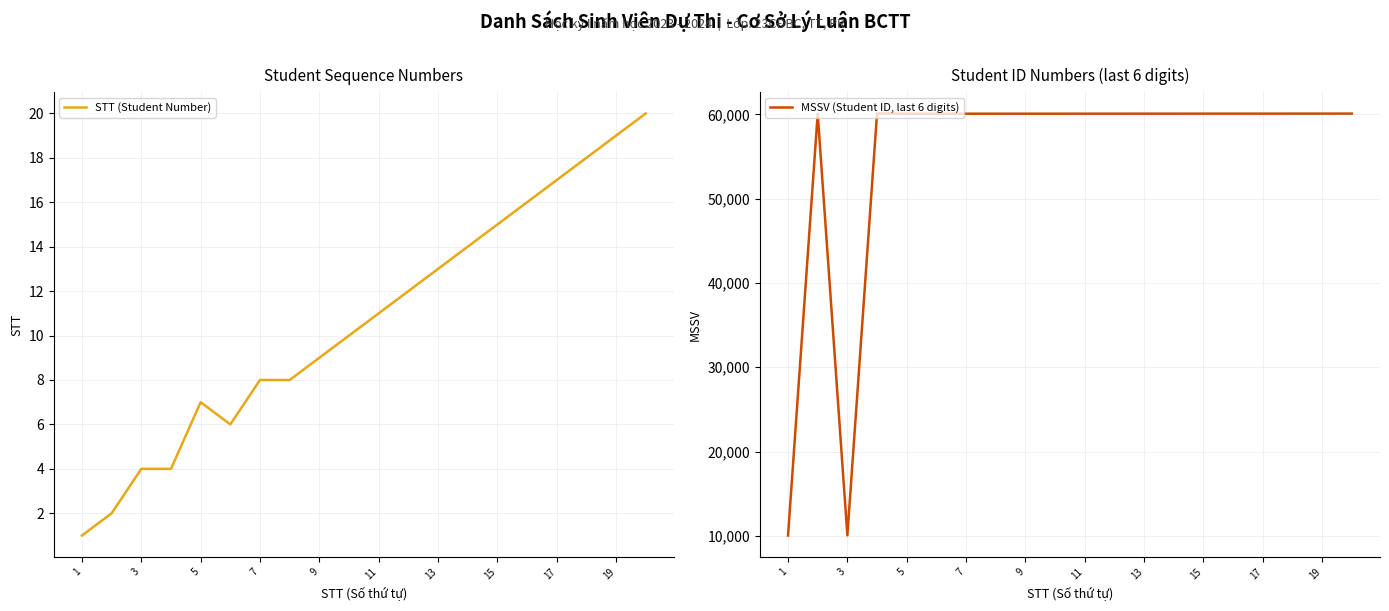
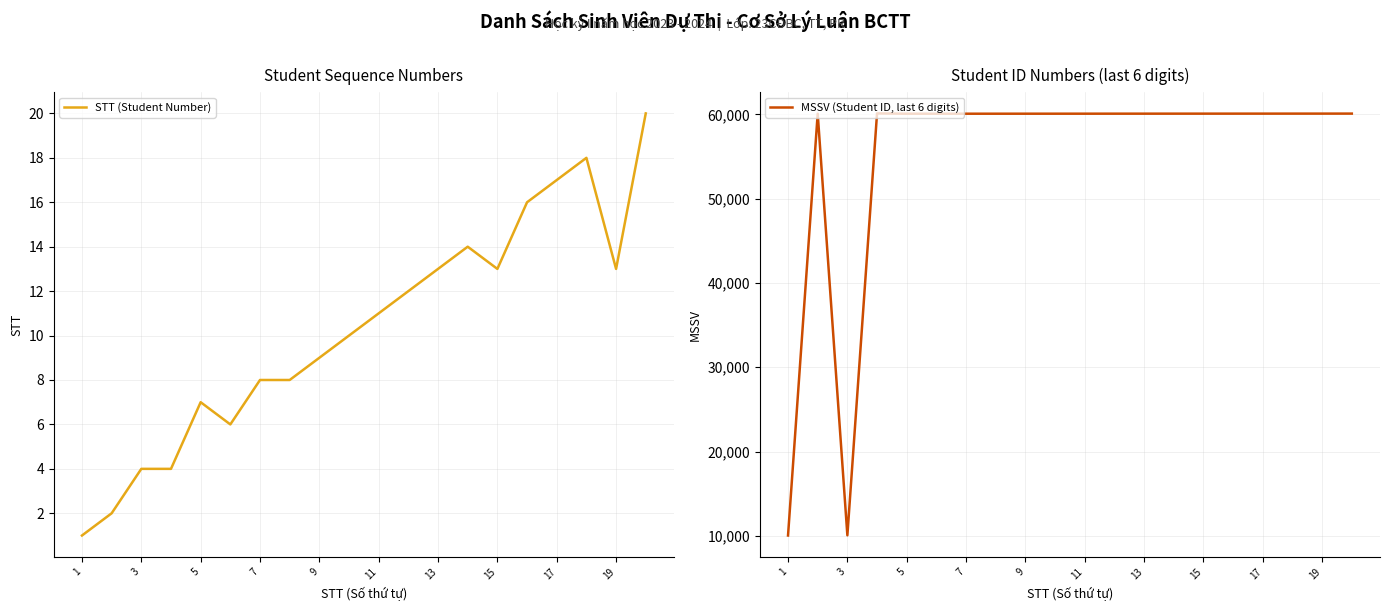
Student Sequence Numbers, 15: 15 -> 13
Student Sequence Numbers, 19: 19 -> 13
